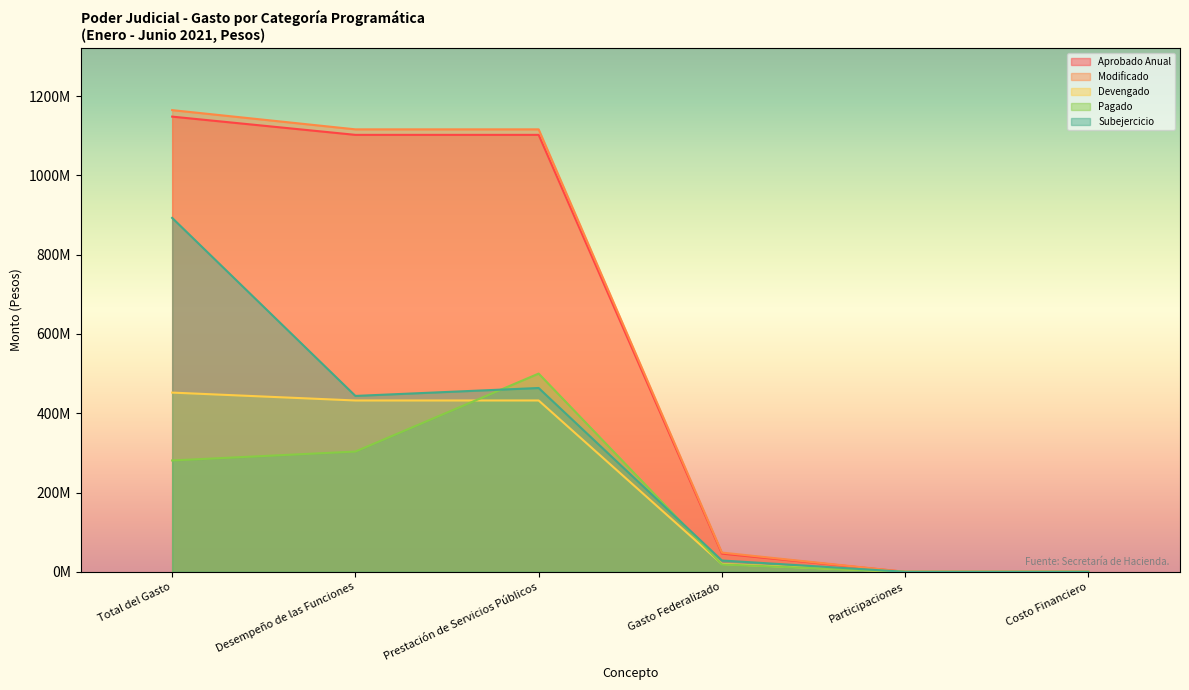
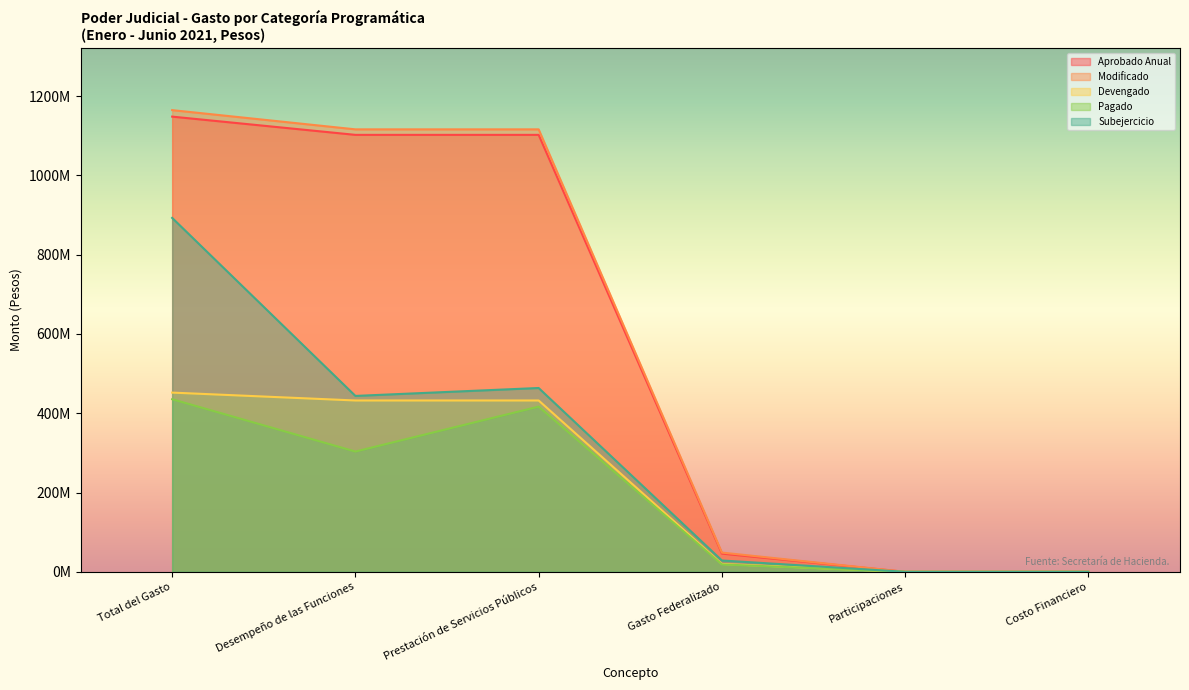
Pagado, Total del Gasto: 280000000 -> 440000000
Pagado, Prestación de Servicios Públicos: 500000000 -> 420000000
